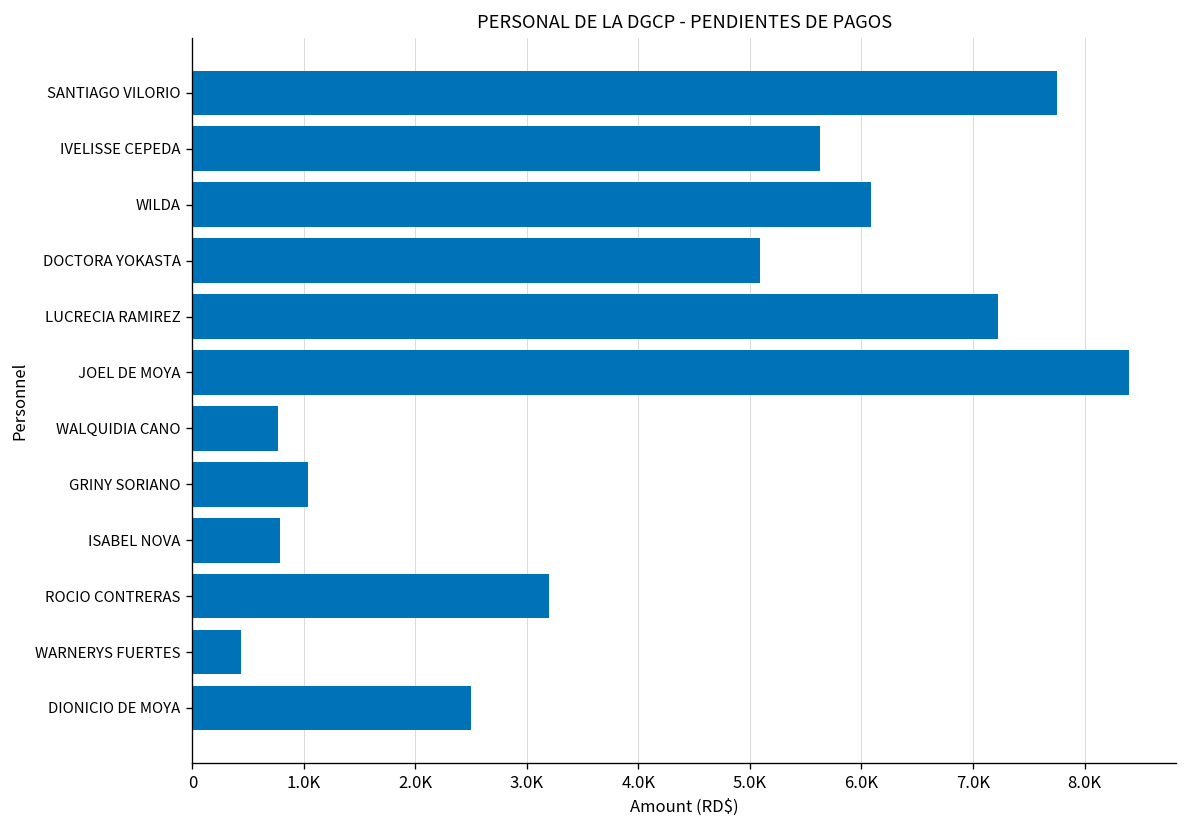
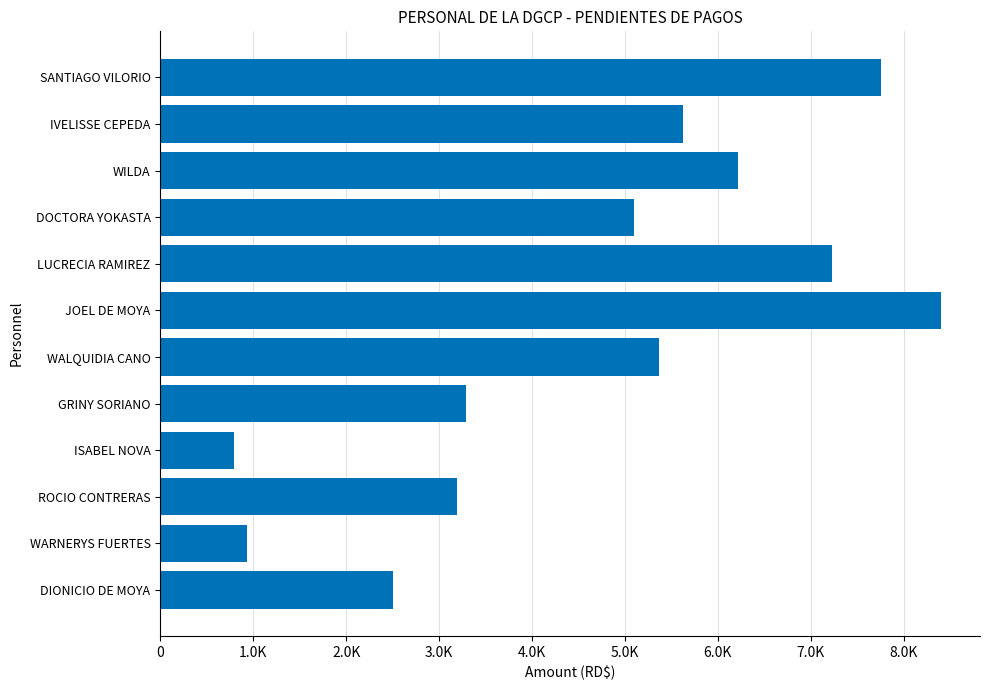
WILDA: 6100 -> 6200
WALQUIDIA CANO: 800 -> 5400
GRINY SORIANO: 1000 -> 3300
WARNERYS FUERTES: 400 -> 900
